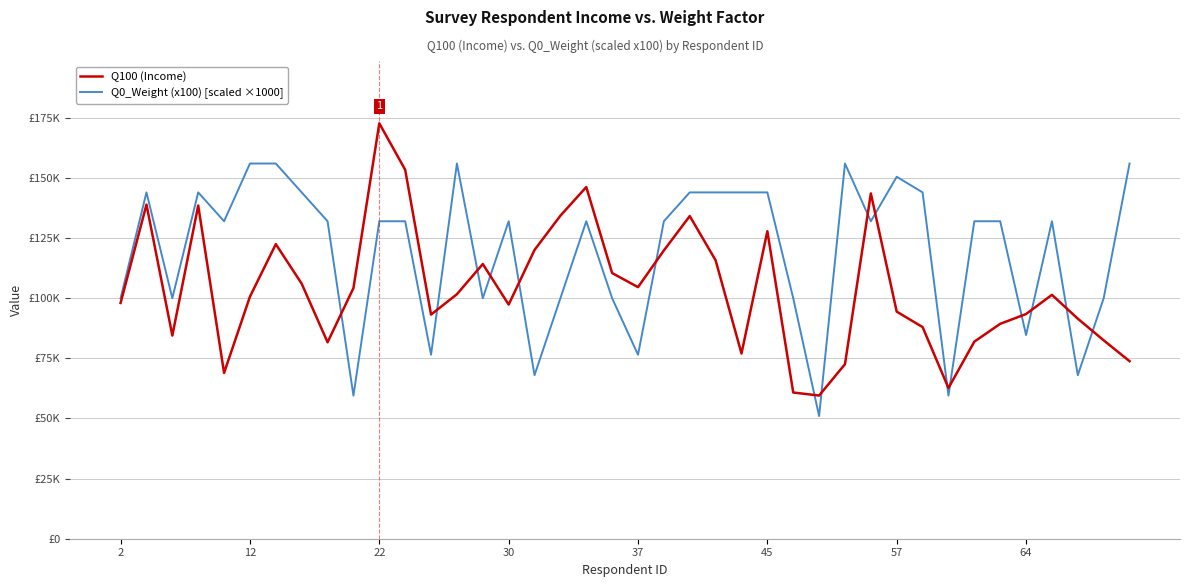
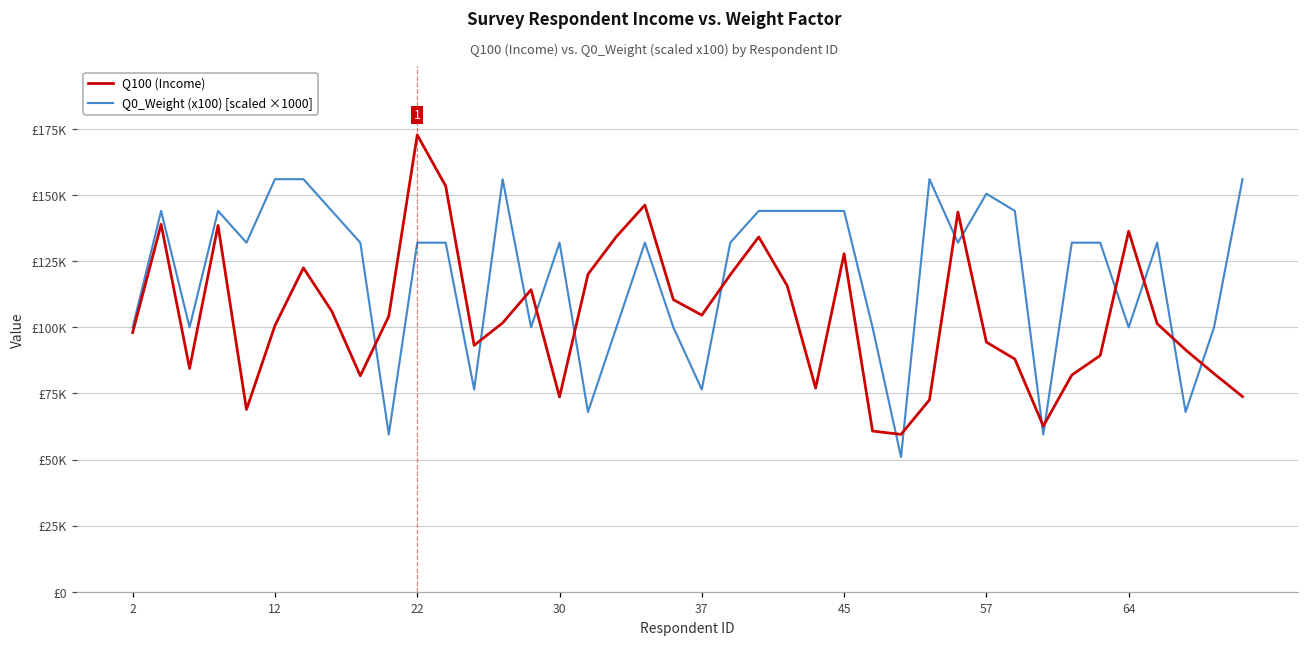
Q100 (Income), 30: £97000 -> £74000
Q100 (Income), 64: £93000 -> £136000
Q0_Weight (x100) [scaled ×1000], 64: £85000 -> £100000
